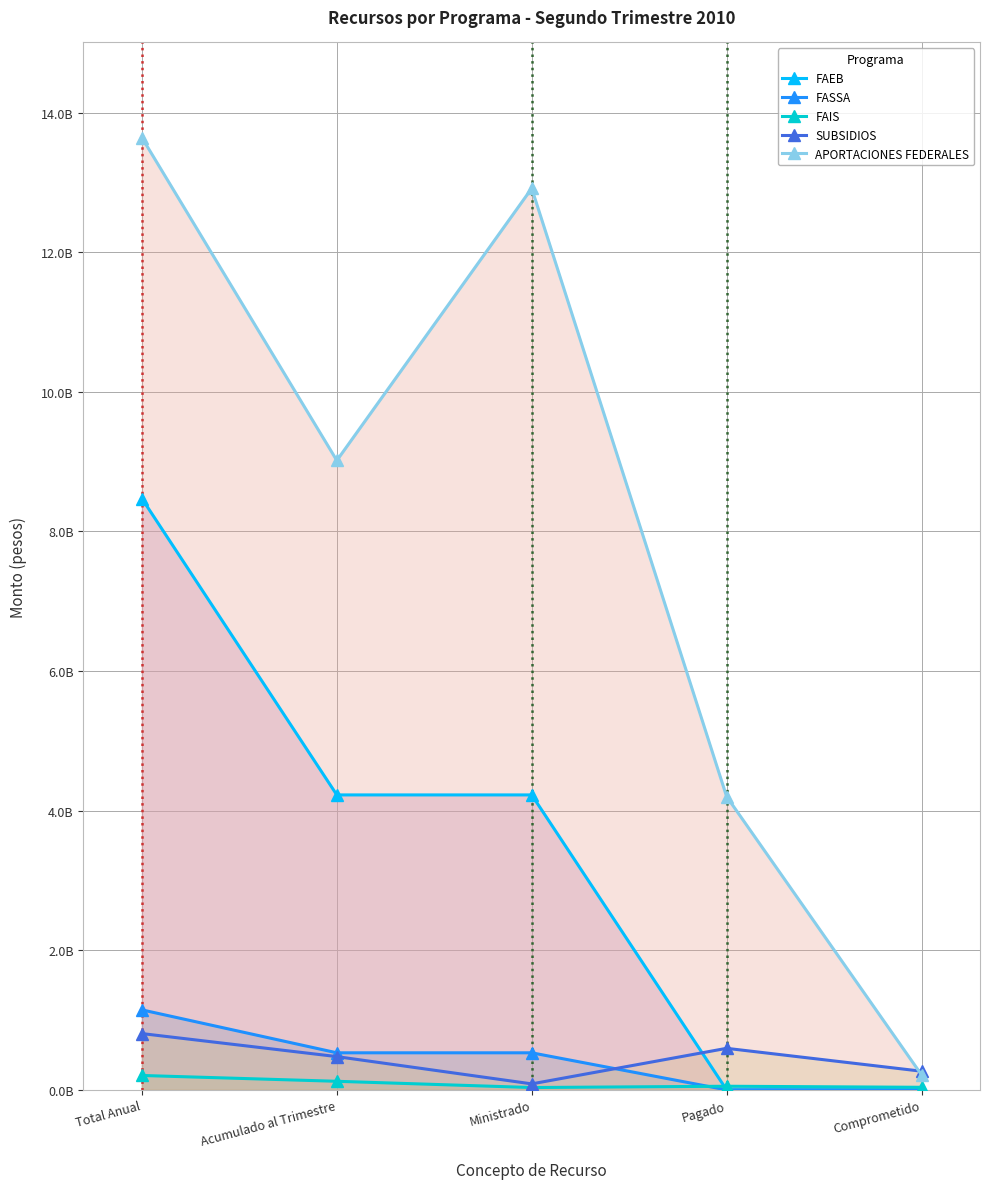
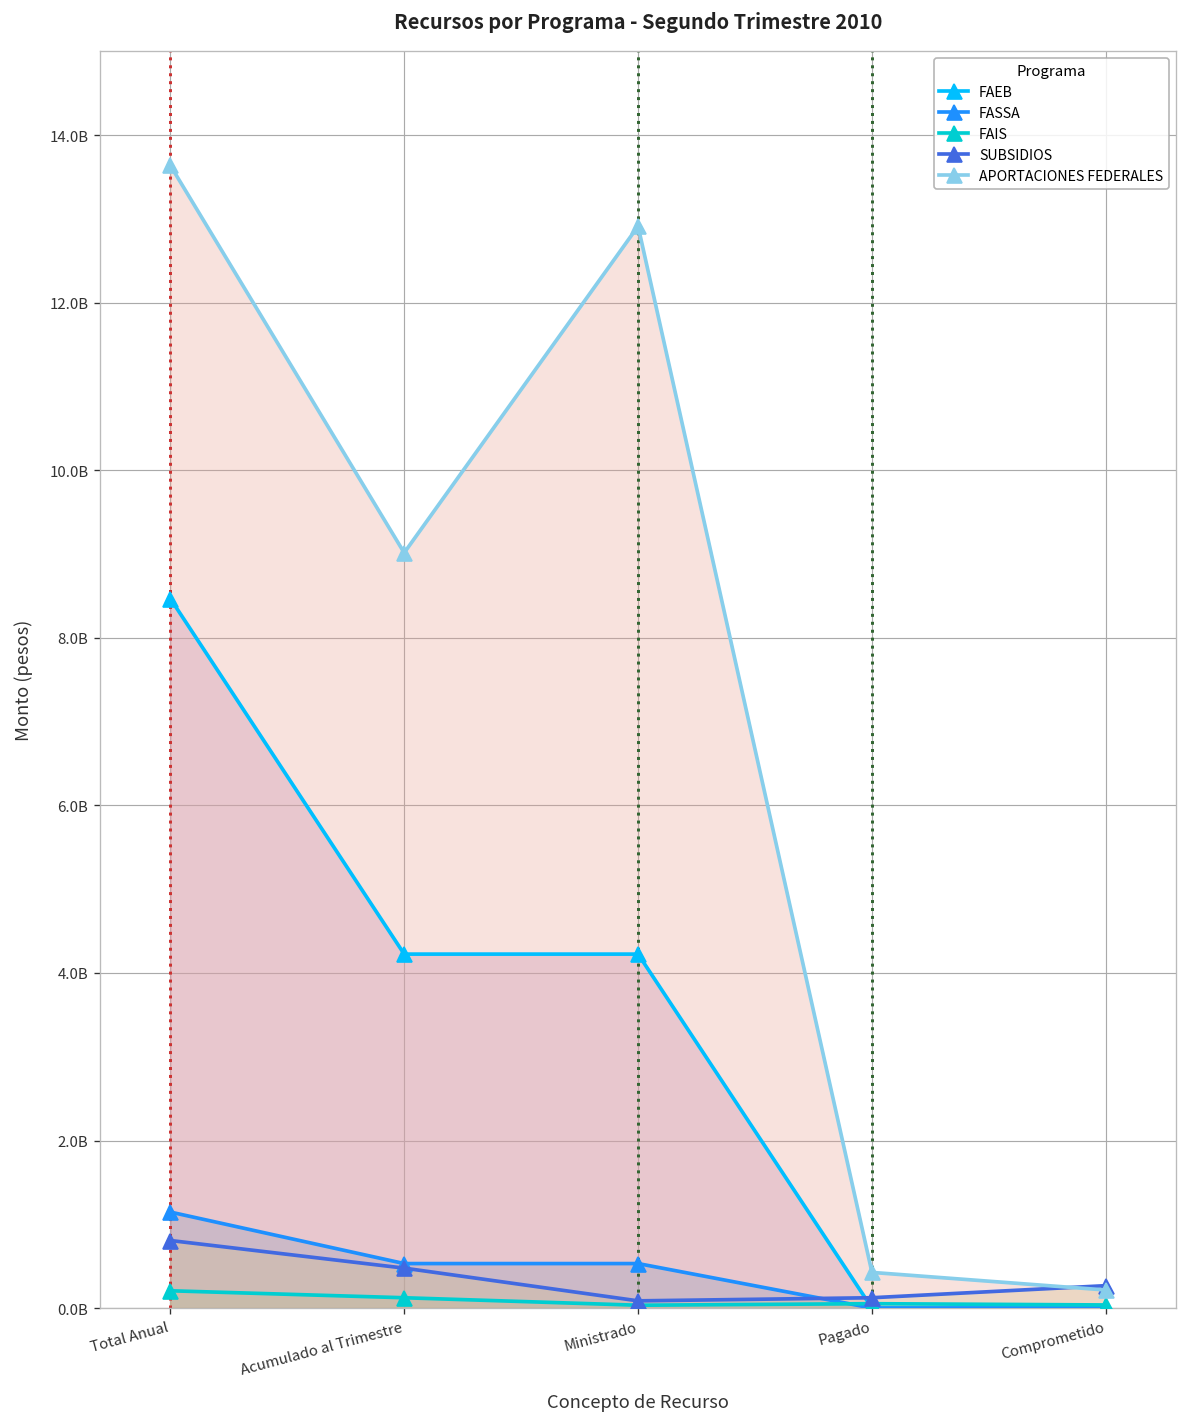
SUBSIDIOS, Pagado: 600000000 -> 100000000
APORTACIONES FEDERALES, Pagado: 4200000000 -> 400000000
